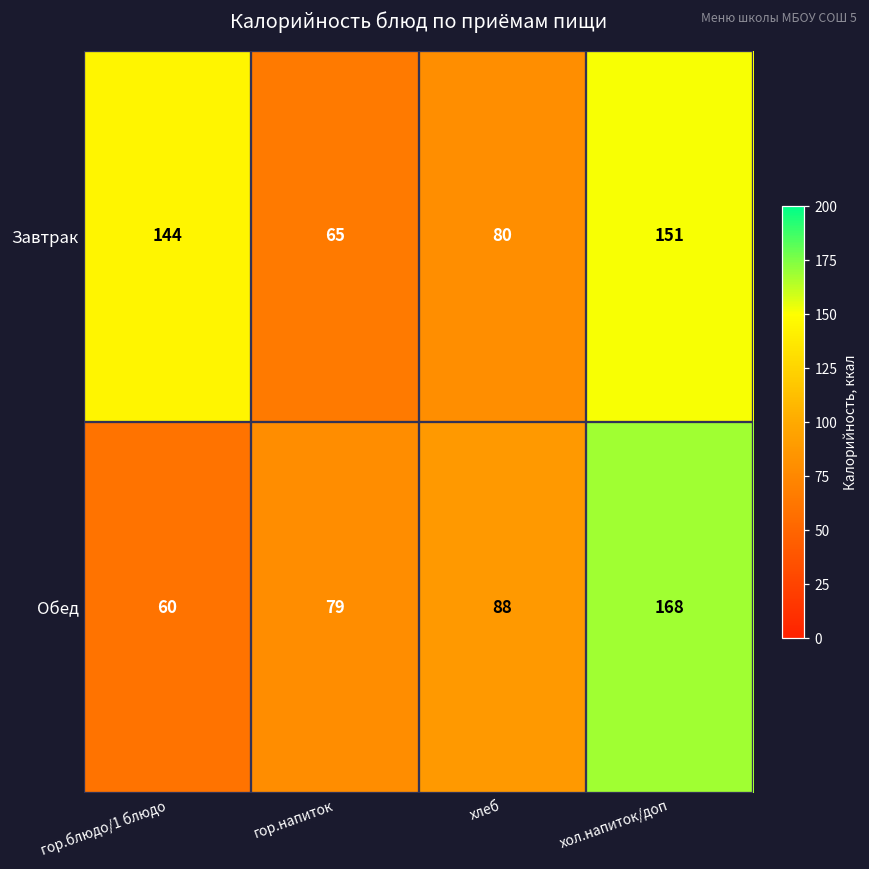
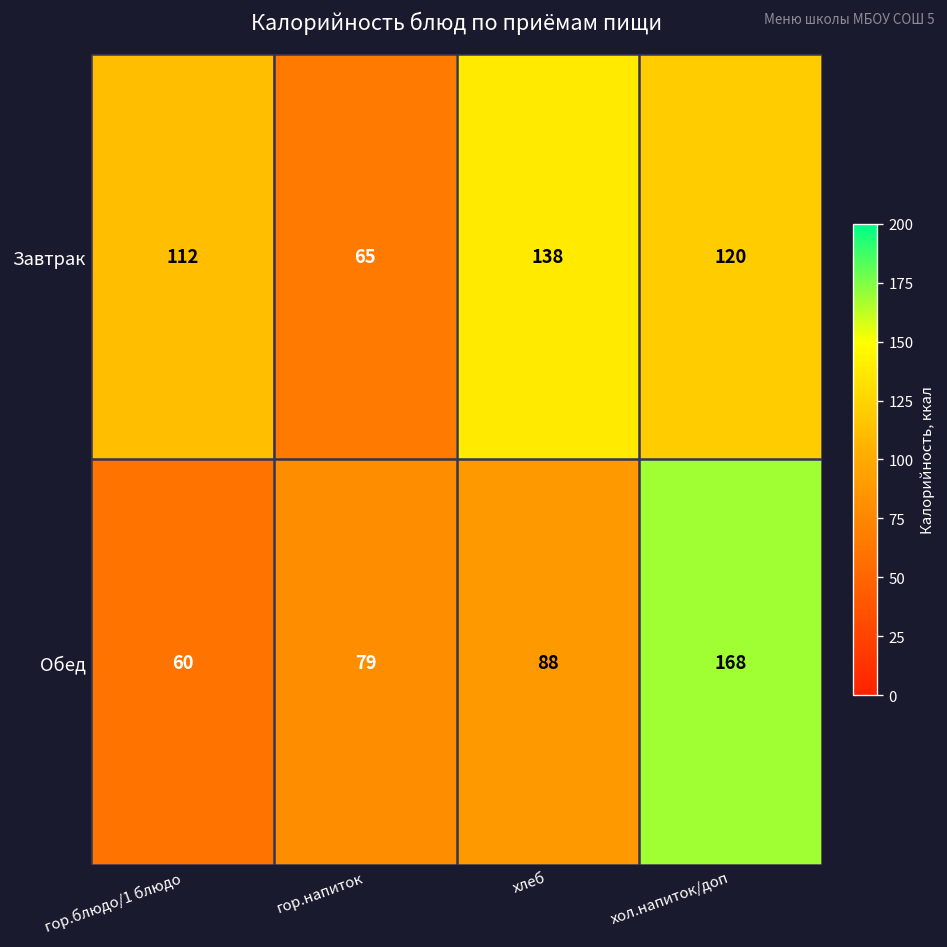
Завтрак, гор.блюдо/1 блюдо: 144 -> 112
Завтрак, хлеб: 80 -> 138
Завтрак, хол.напиток/доп: 151 -> 120
